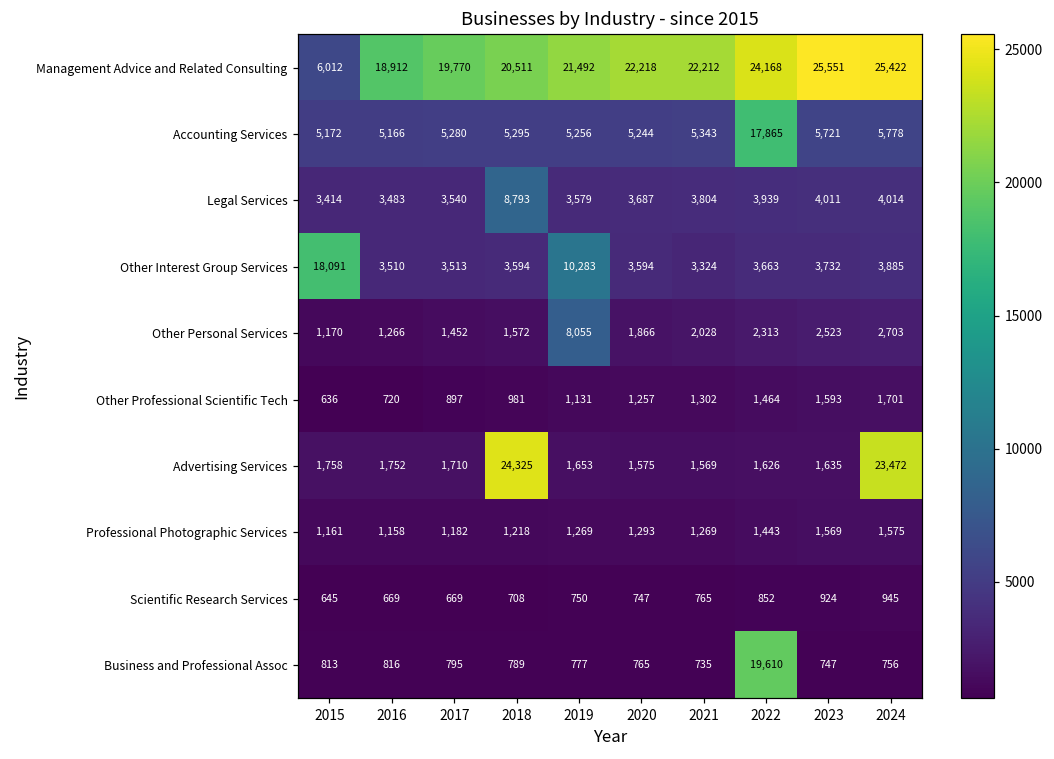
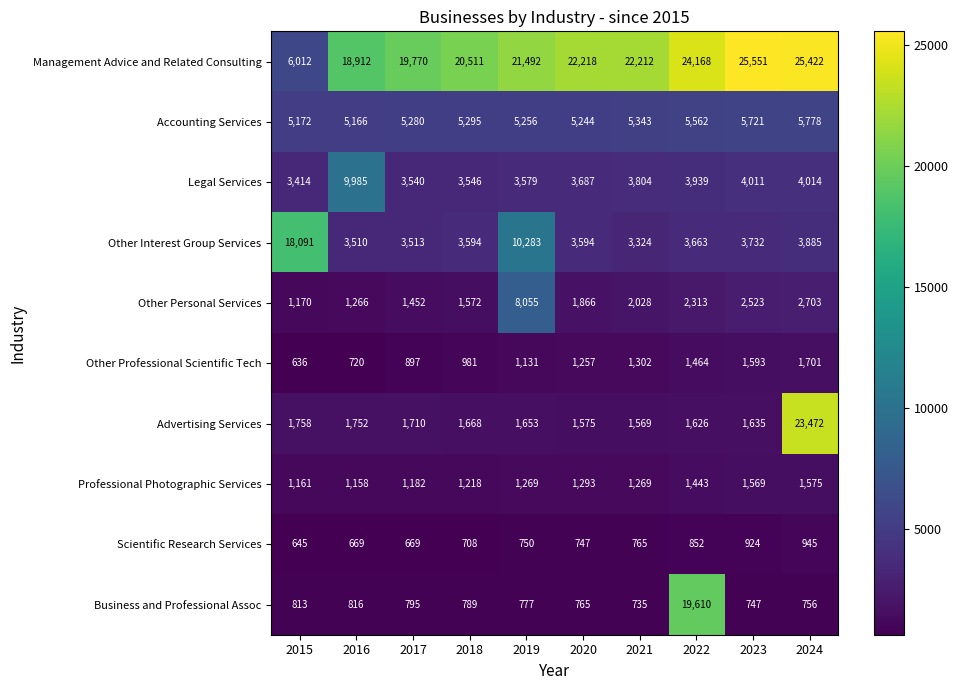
Accounting Services, 2022: 17,865 -> 5,562
Legal Services, 2016: 3,483 -> 9,985
Legal Services, 2018: 8,793 -> 3,546
Advertising Services, 2018: 24,325 -> 1,668
